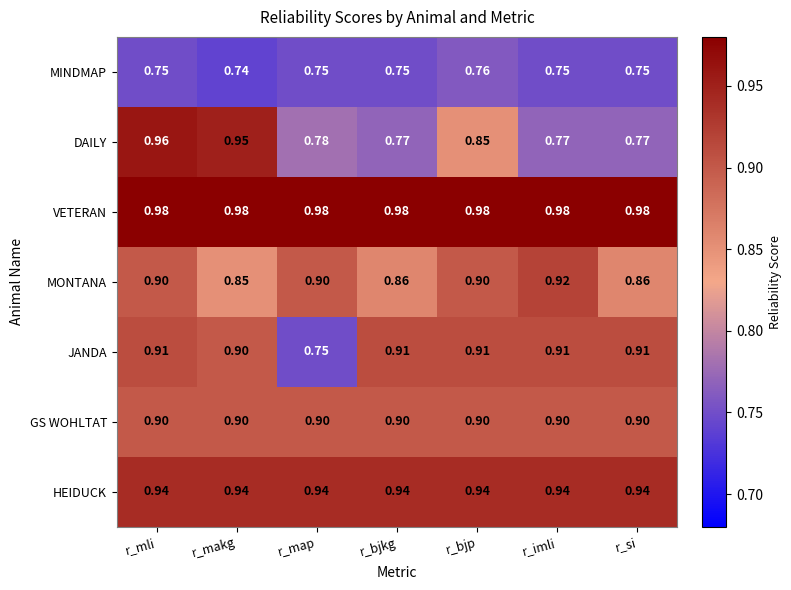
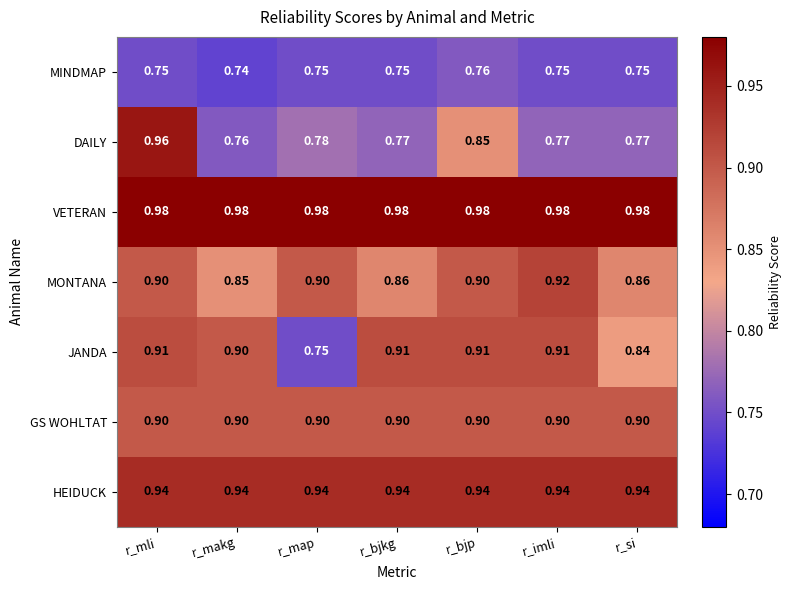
DAILY, r_makg: 0.95 -> 0.76
JANDA, r_si: 0.91 -> 0.84
